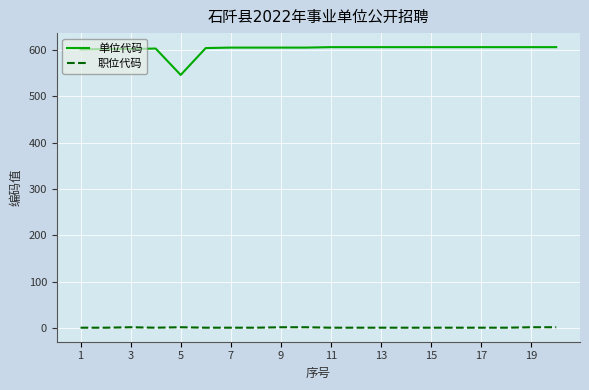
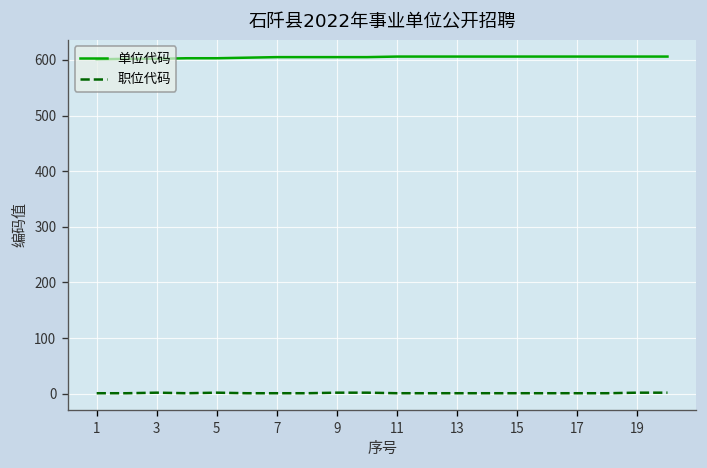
单位代码, 5: 550 -> 600
